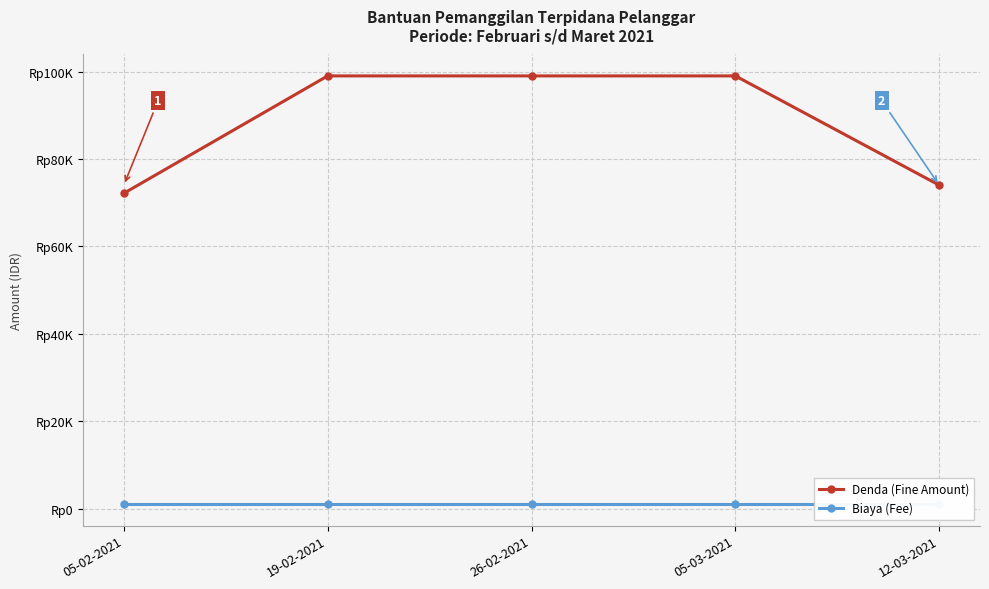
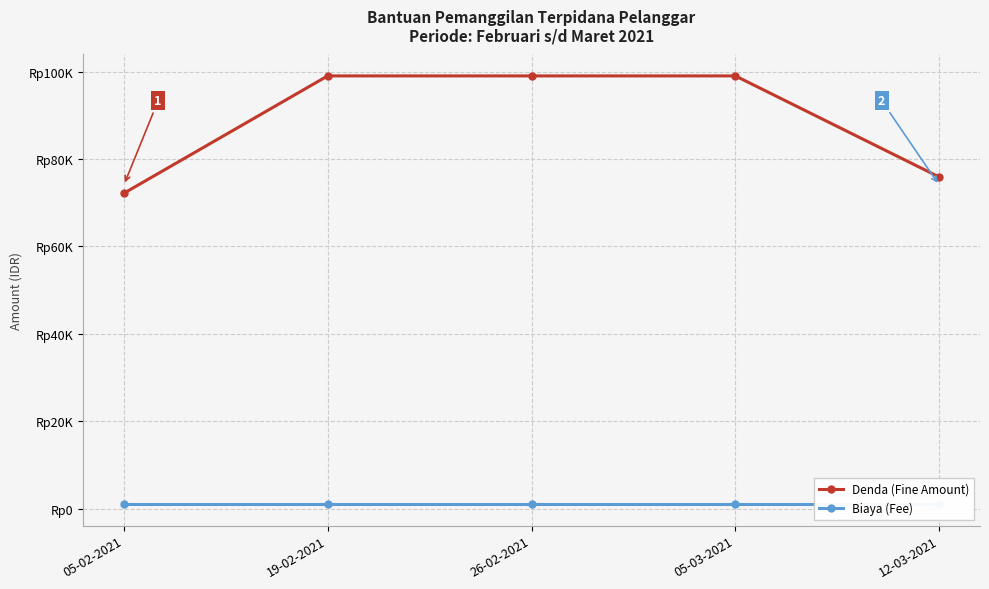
Denda (Fine Amount), 12-03-2021: Rp74000 -> Rp76000
